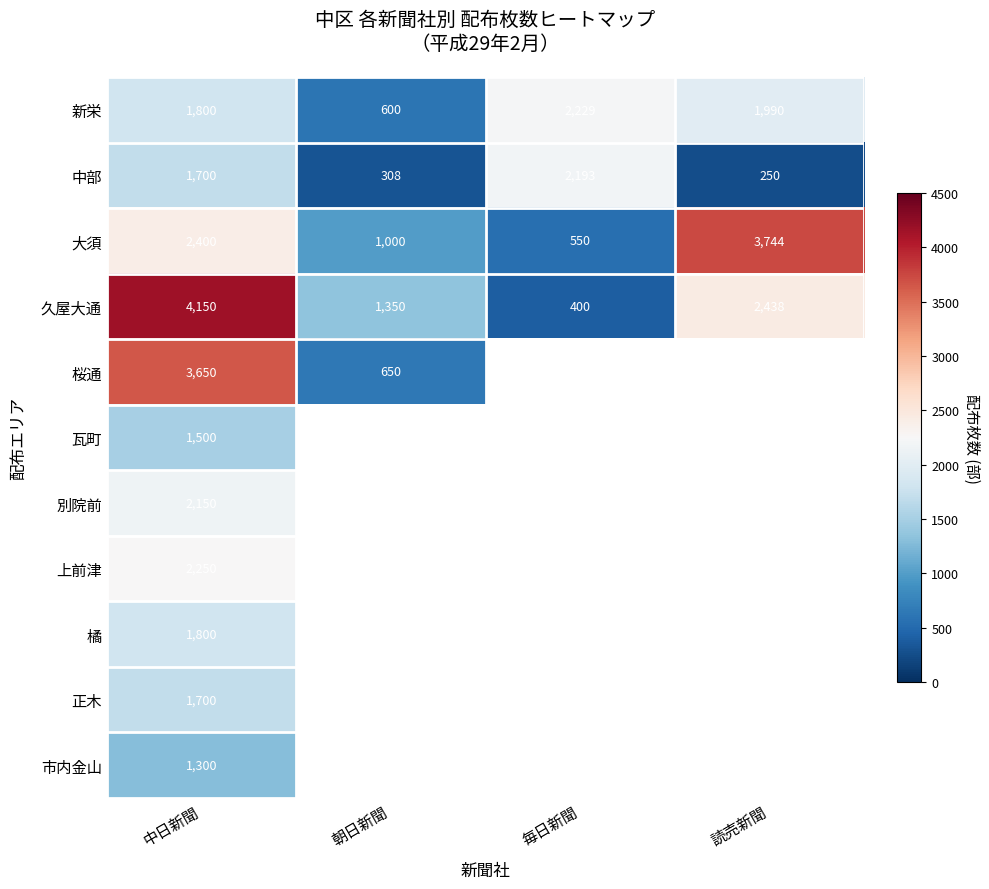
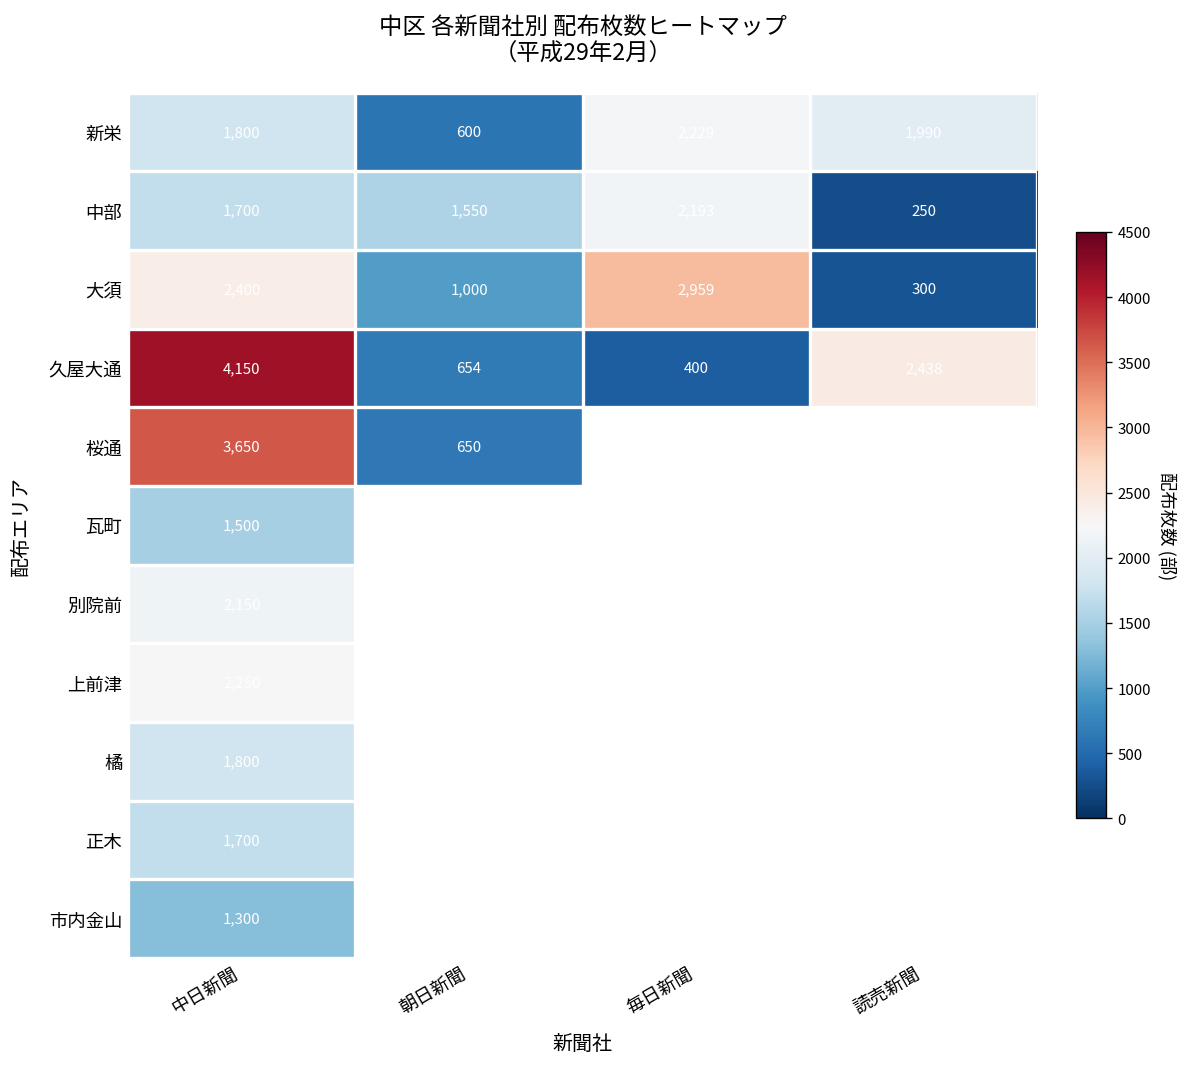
中部, 朝日新聞: 308 -> 1,550
大須, 毎日新聞: 550 -> 2,959
大須, 読売新聞: 3,744 -> 300
久屋大通, 朝日新聞: 1,350 -> 654
